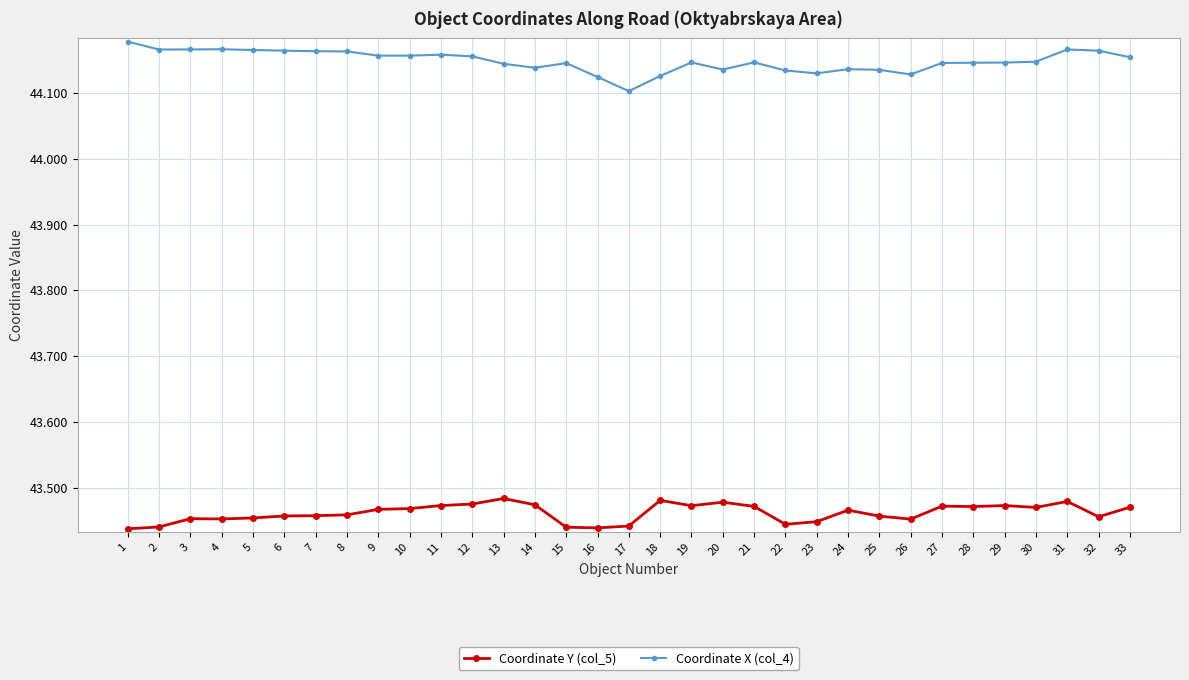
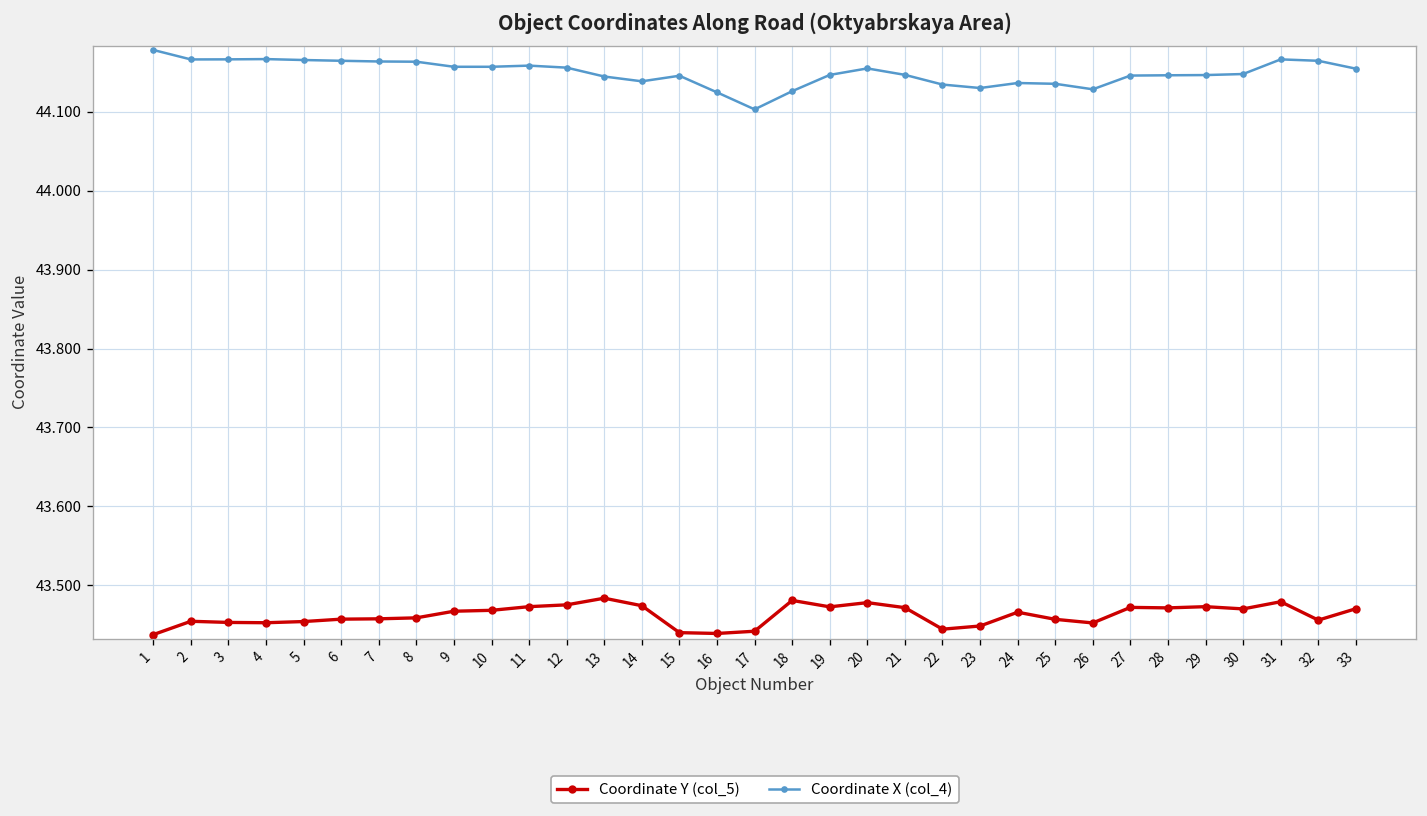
Coordinate Y (col_5), 2: 43.44 -> 43.45
Coordinate X (col_4), 20: 44.14 -> 44.16
